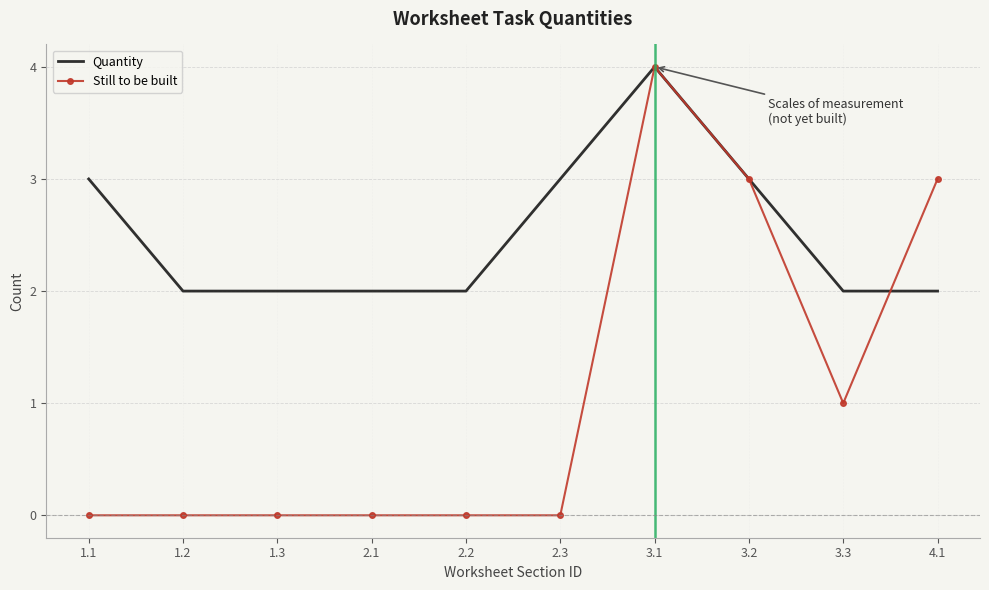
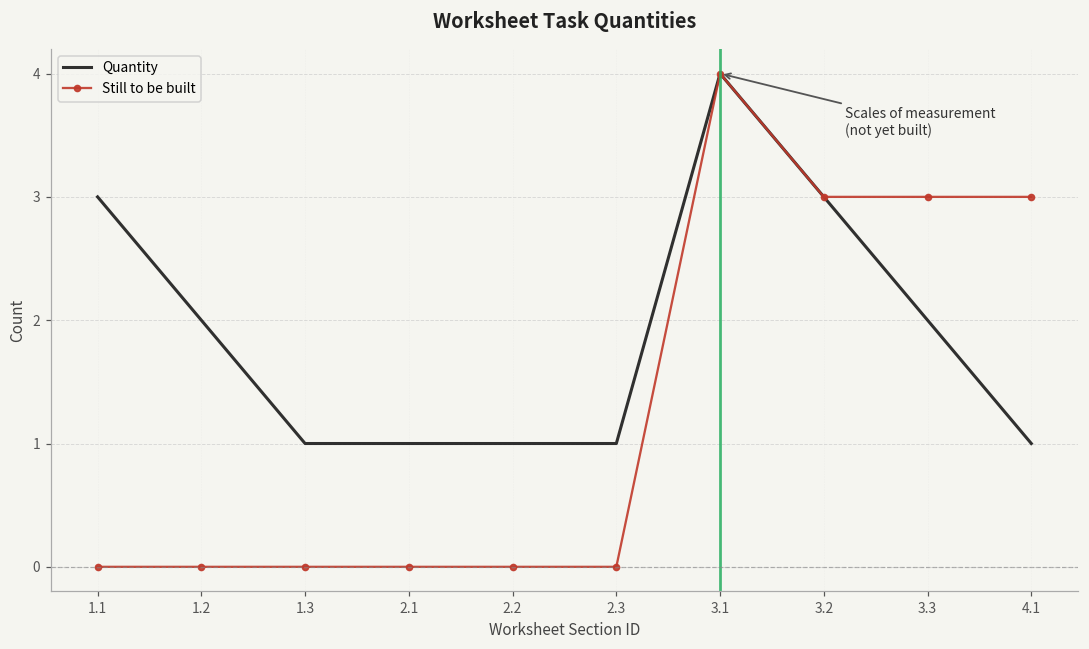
Quantity, 1.3: 2 -> 1
Quantity, 2.1: 2 -> 1
Quantity, 2.2: 2 -> 1
Quantity, 2.3: 3 -> 1
Still to be built, 3.3: 1 -> 3
Quantity, 4.1: 2 -> 1
